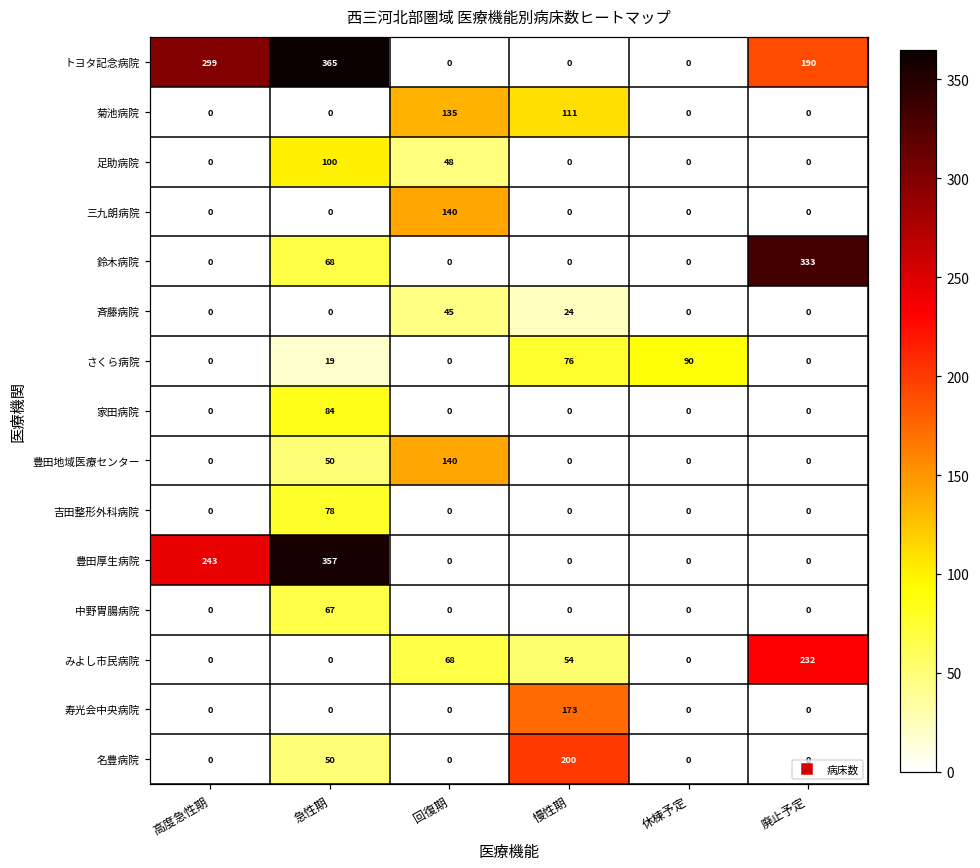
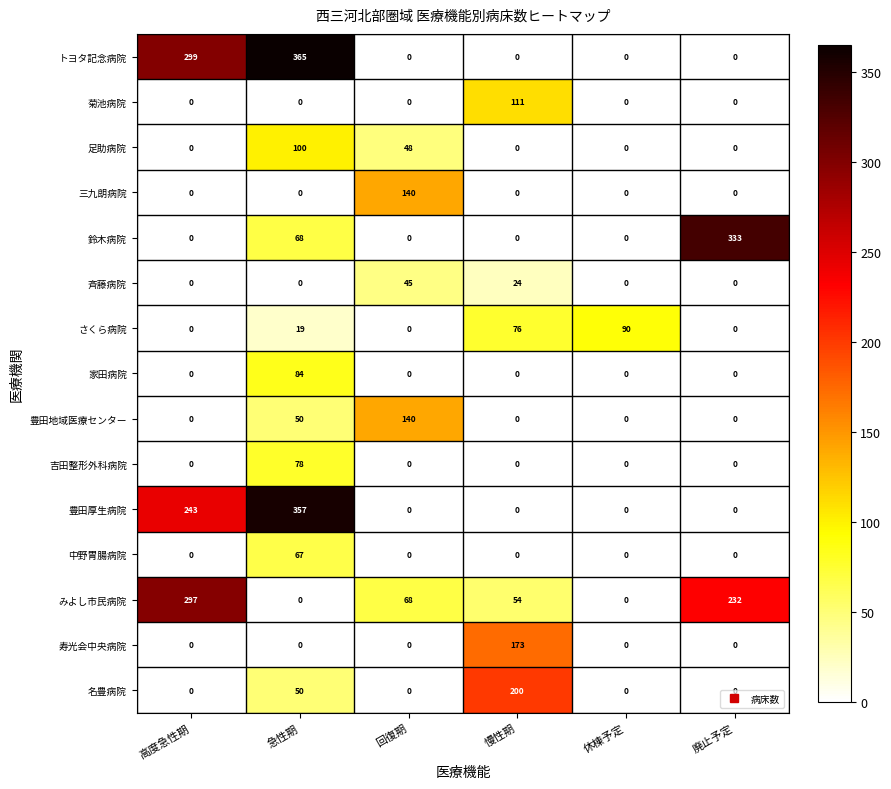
トヨタ記念病院, 廃止予定: 190 -> 0
菊池病院, 回復期: 135 -> 0
みよし市民病院, 高度急性期: 0 -> 297
